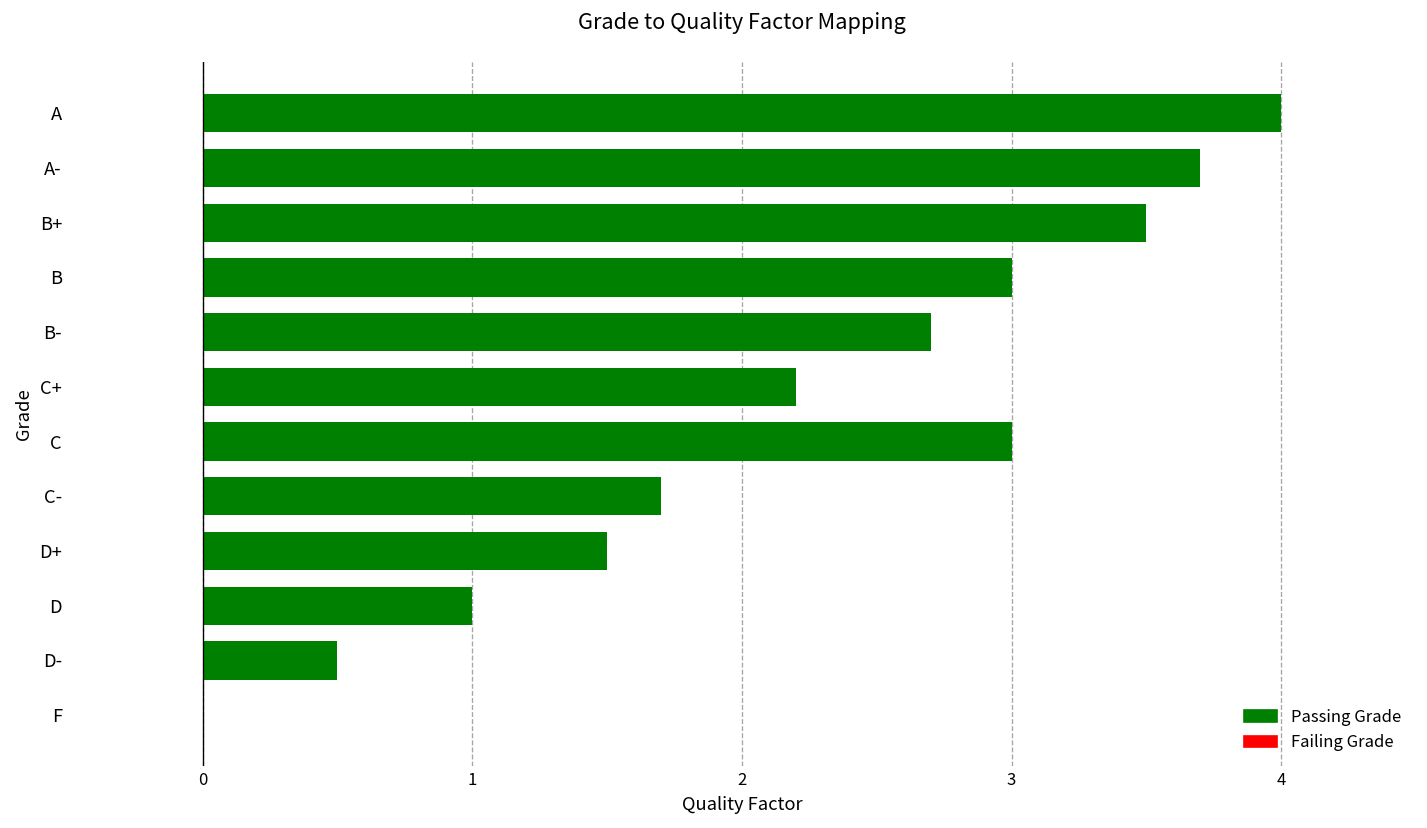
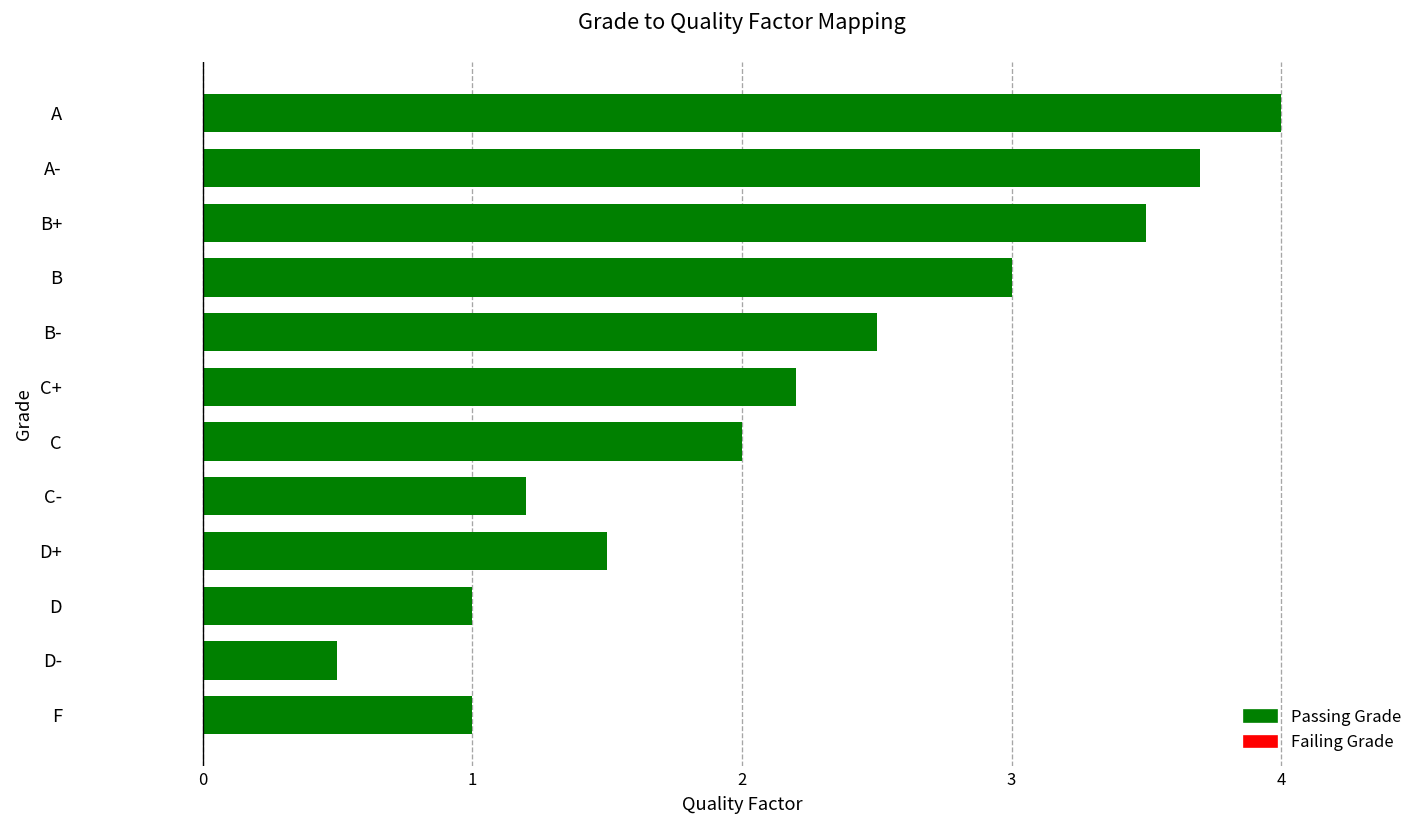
B-: 2.7 -> 2.5
C: 3 -> 2
C-: 1.7 -> 1.2
F: 0 -> 1
